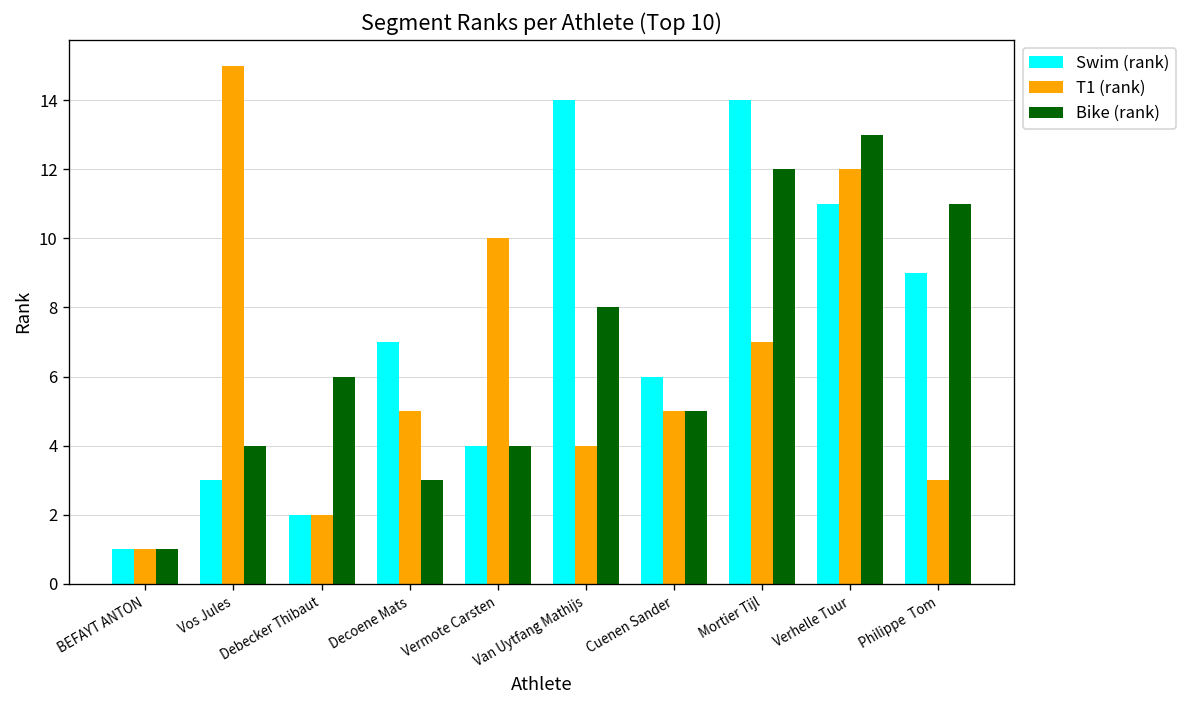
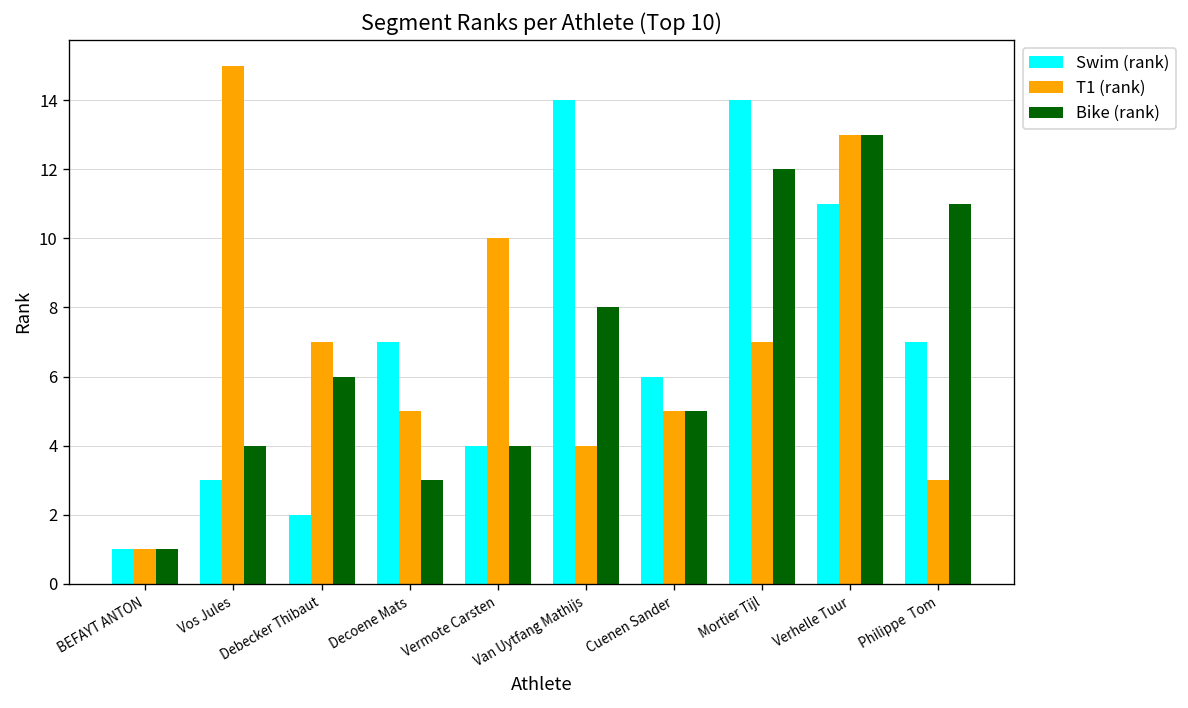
T1 (rank), Debecker Thibaut: 2 -> 7
T1 (rank), Verhelle Tuur: 12 -> 13
Swim (rank), Philippe Tom: 9 -> 7
